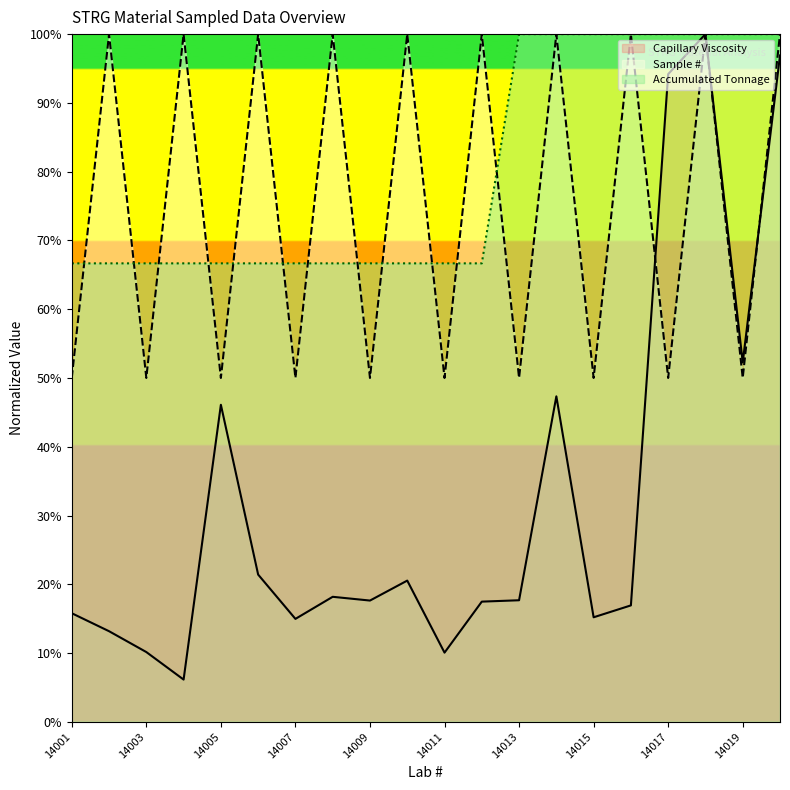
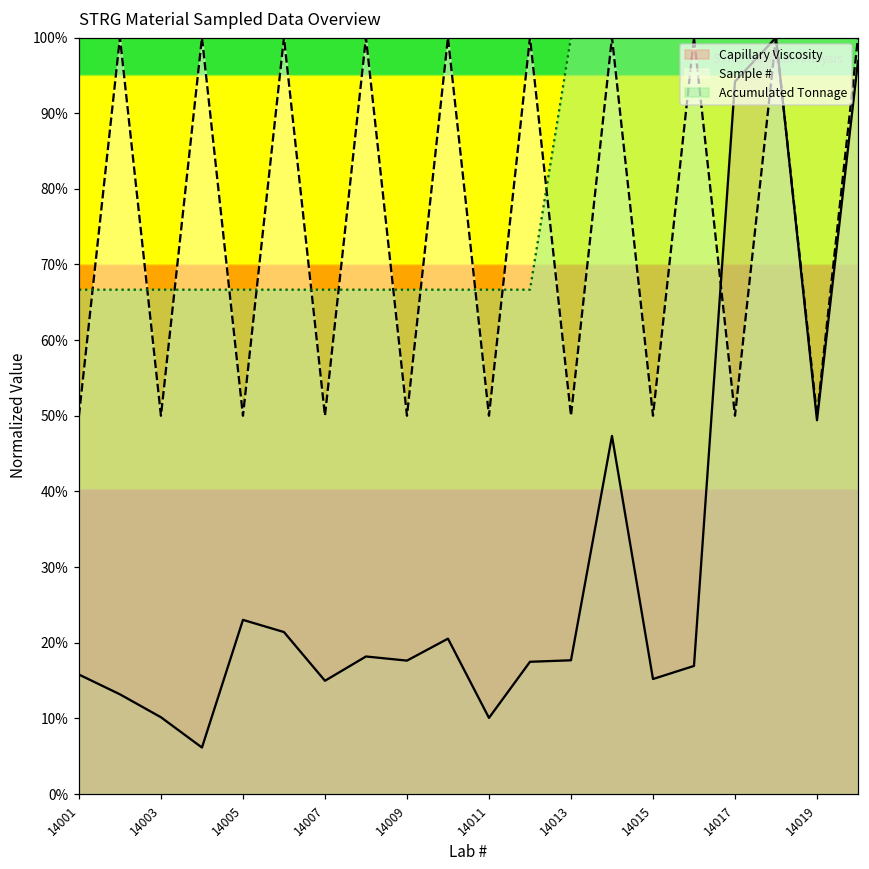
Capillary Viscosity, 14005: 46% -> 23%
Capillary Viscosity, 14019: 52% -> 49%
